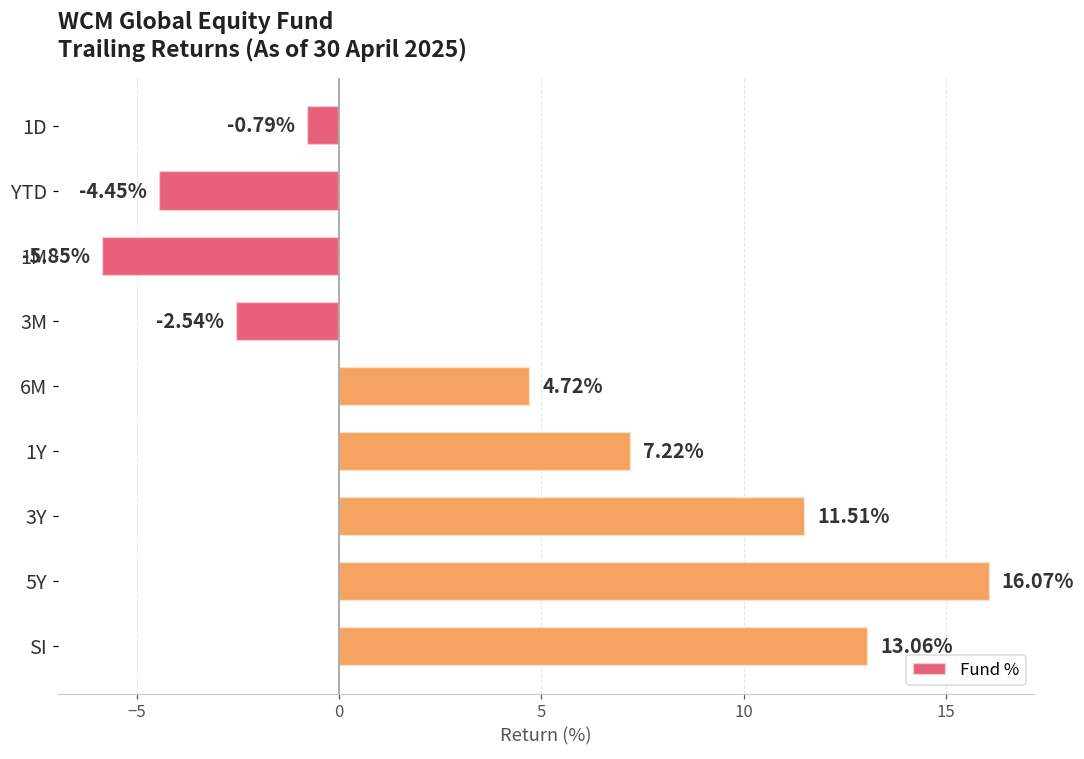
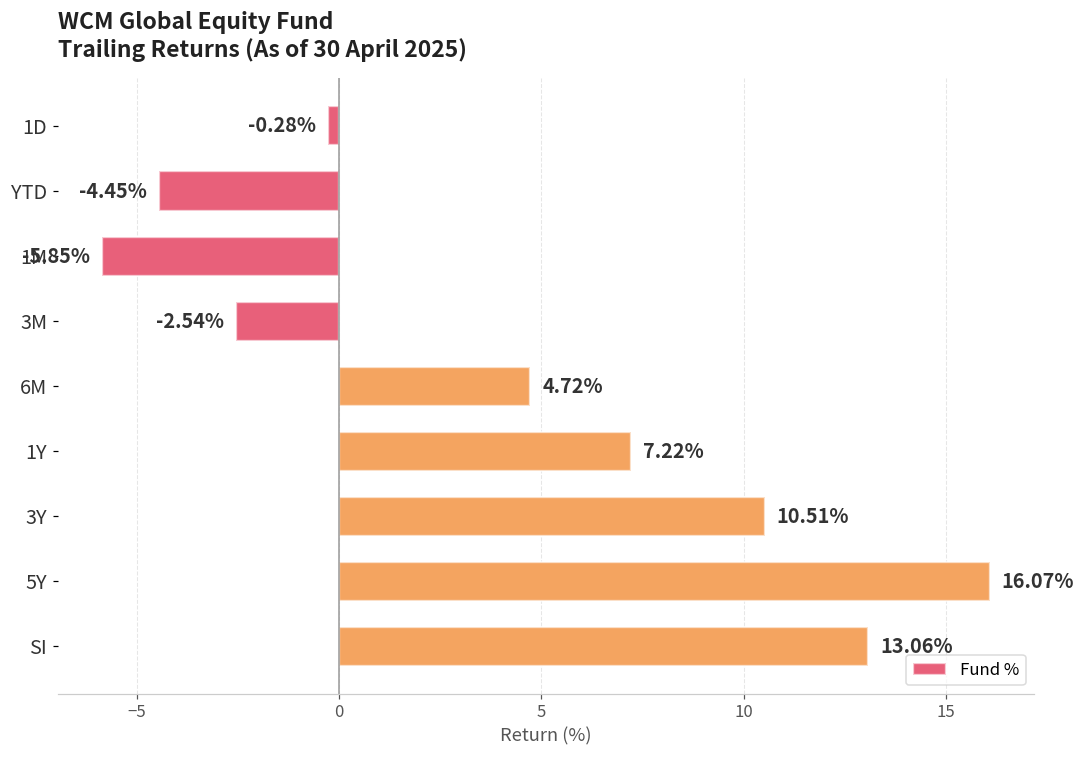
1D: -0.79% -> -0.28%
3Y: 11.51% -> 10.51%
